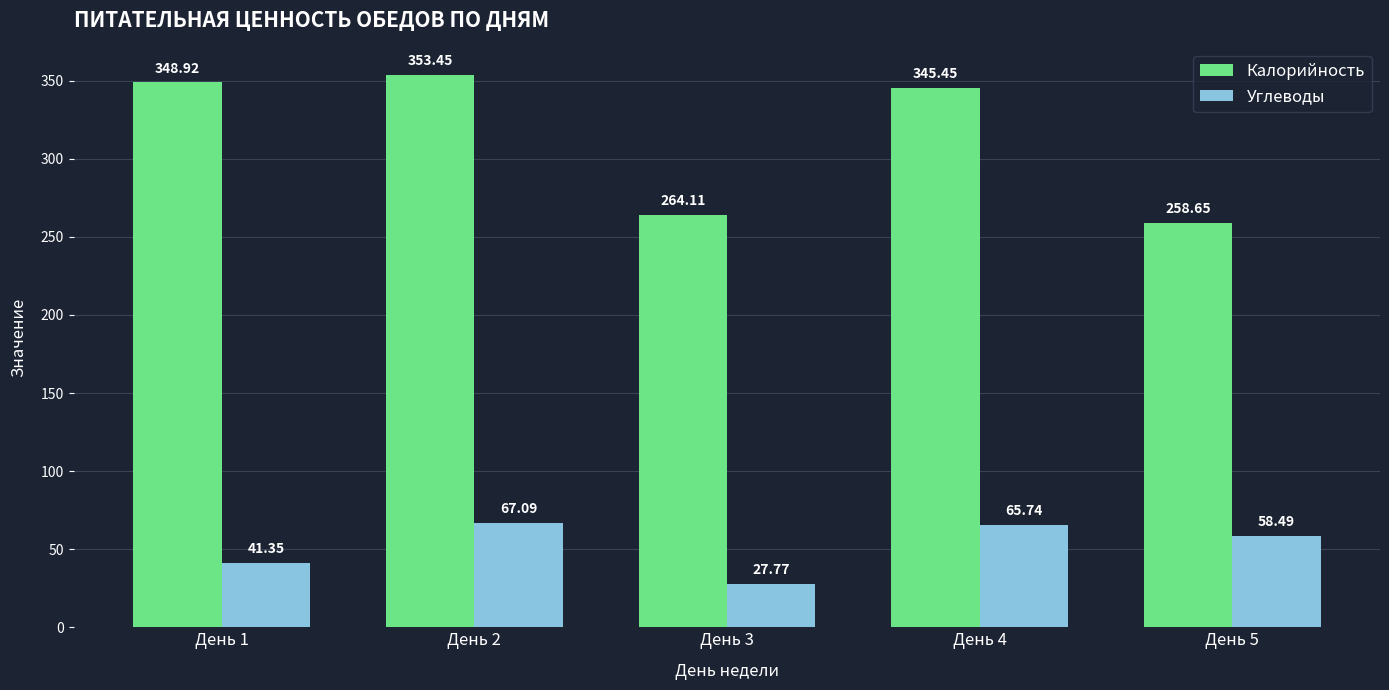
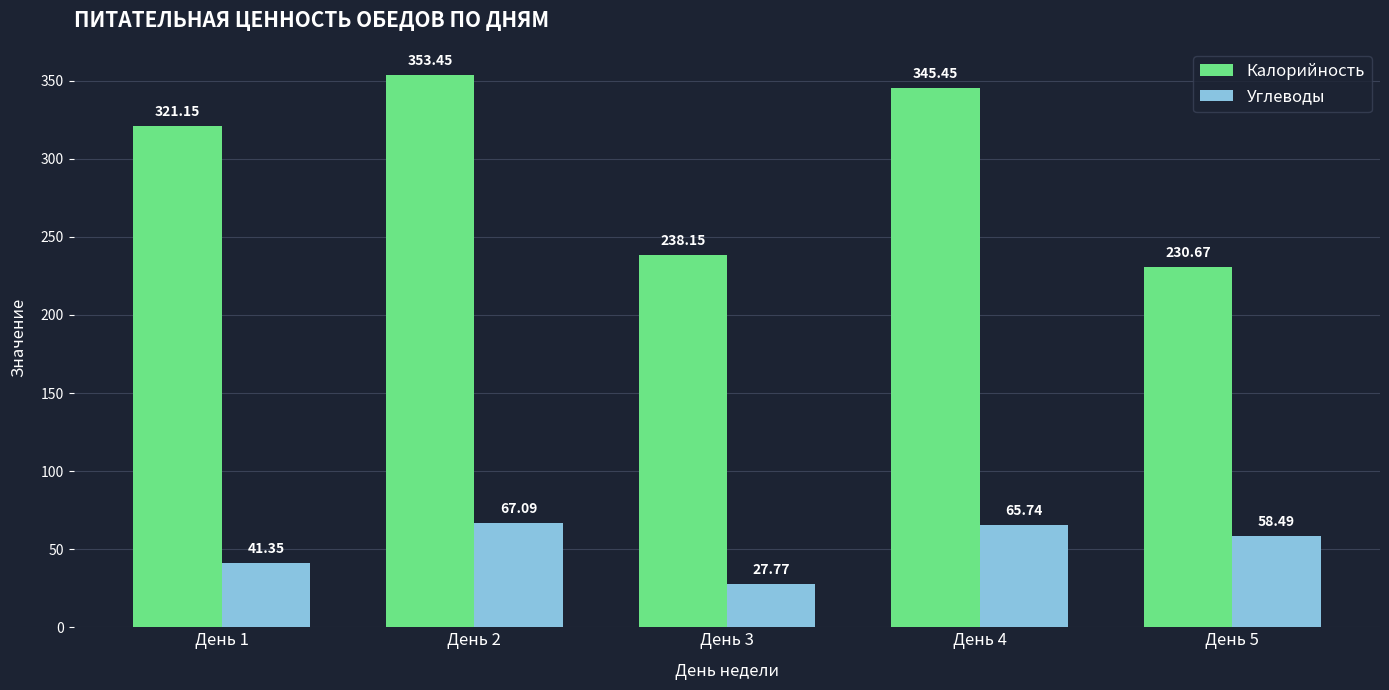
Калорийность, День 1: 348.92 -> 321.15
Калорийность, День 3: 264.11 -> 238.15
Калорийность, День 5: 258.65 -> 230.67
